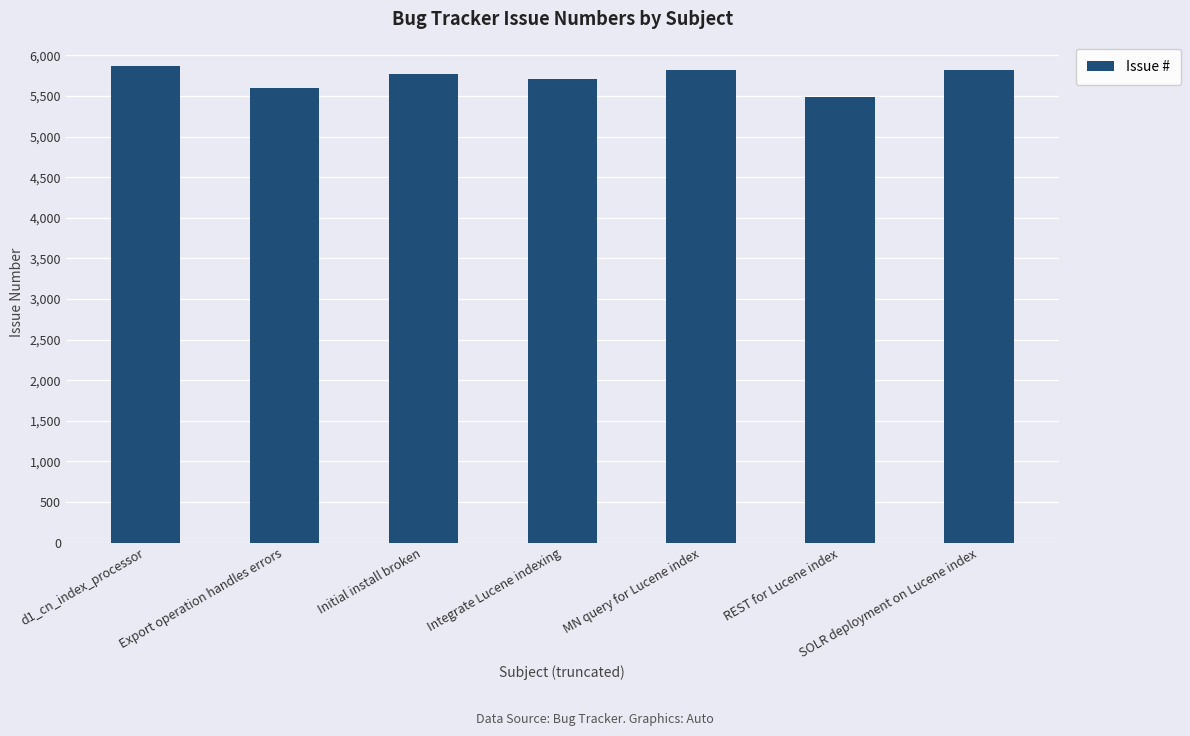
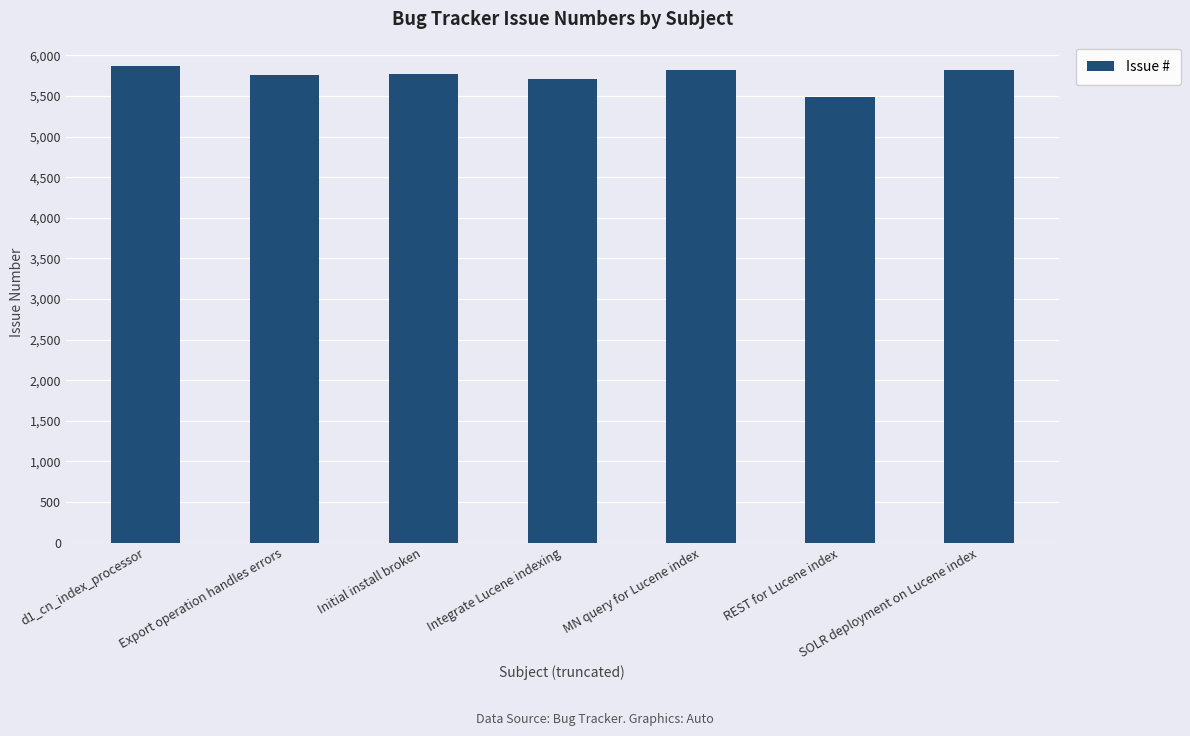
Export operation handles errors: 5,600 -> 5,800
